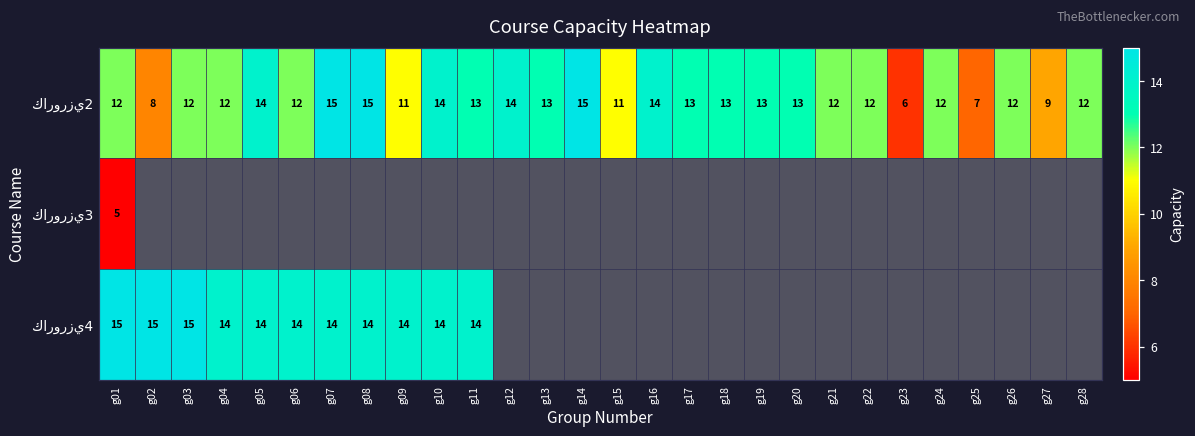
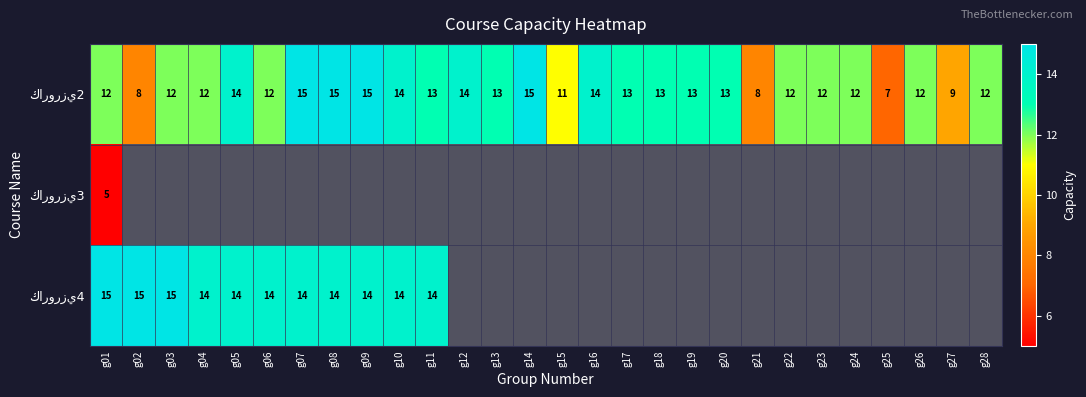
كارورزي2, g09: 11 -> 15
كارورزي2, g21: 12 -> 8
كارورزي2, g23: 6 -> 12
